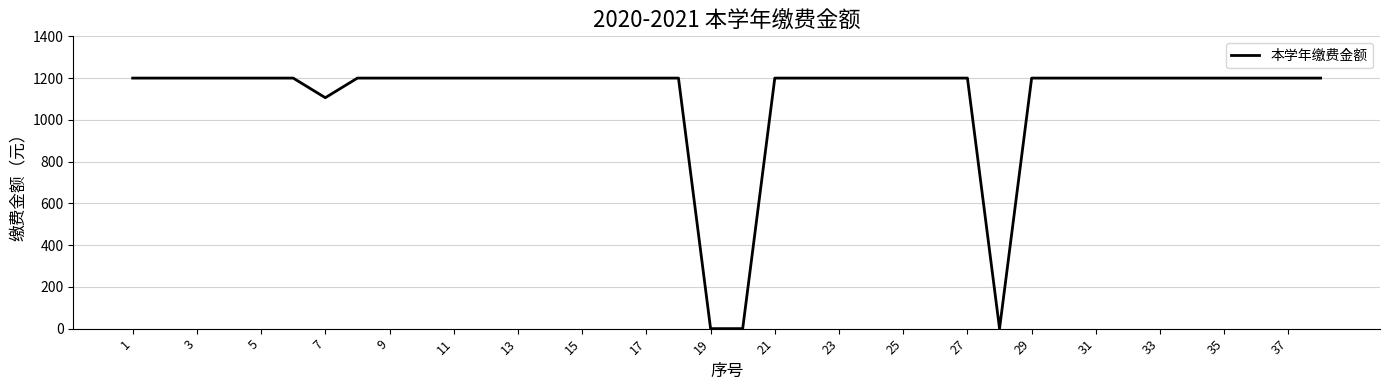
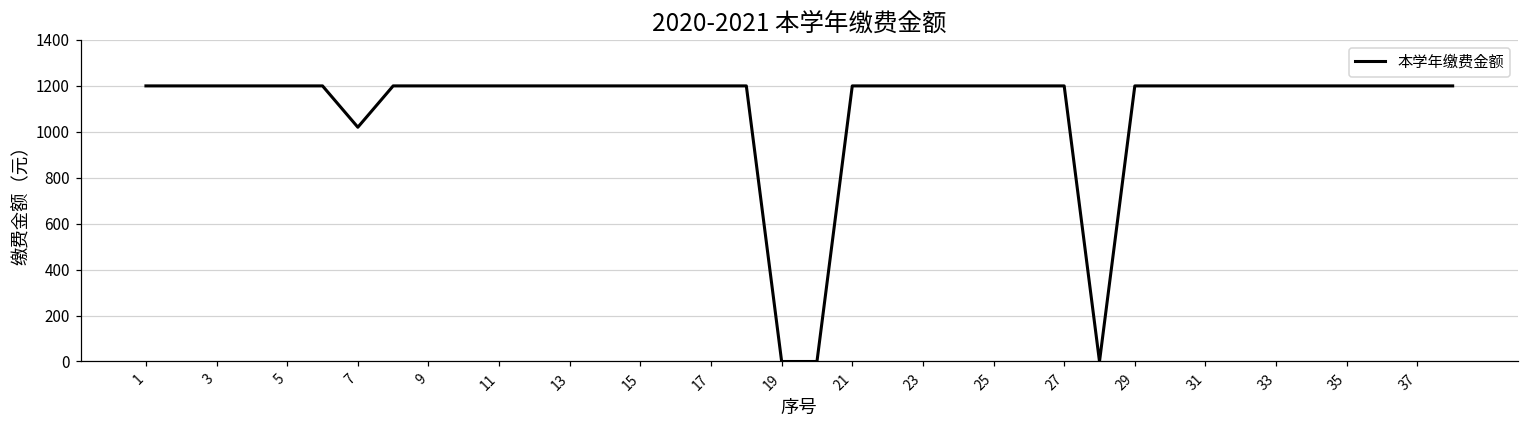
7: 1110 -> 1020
